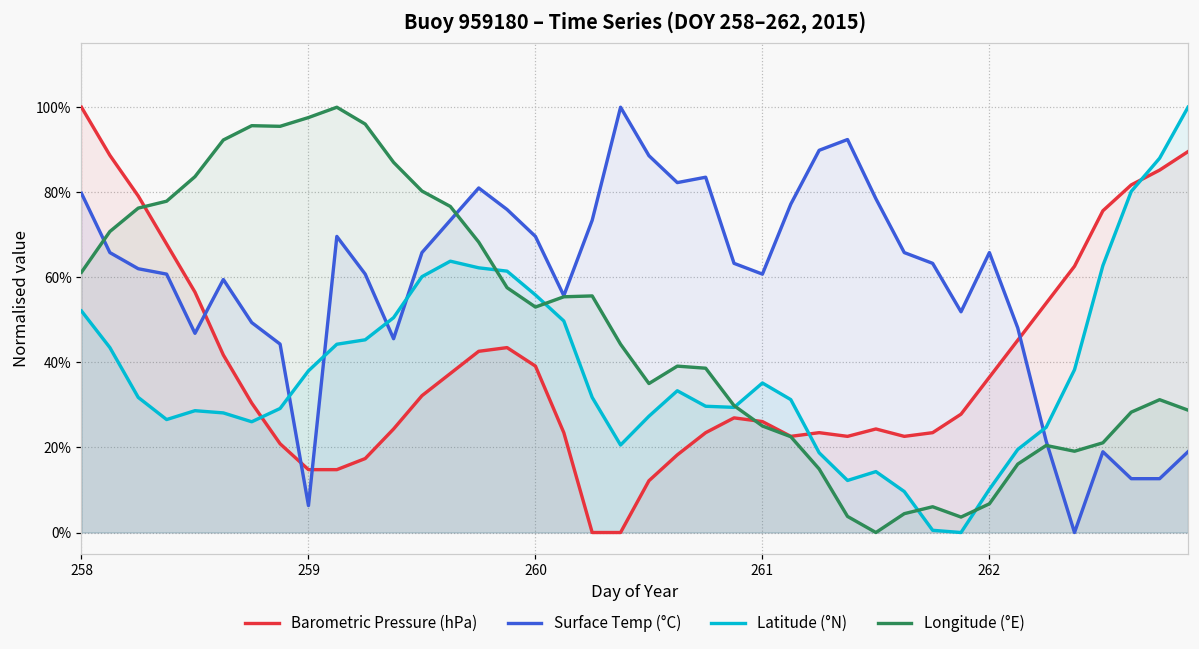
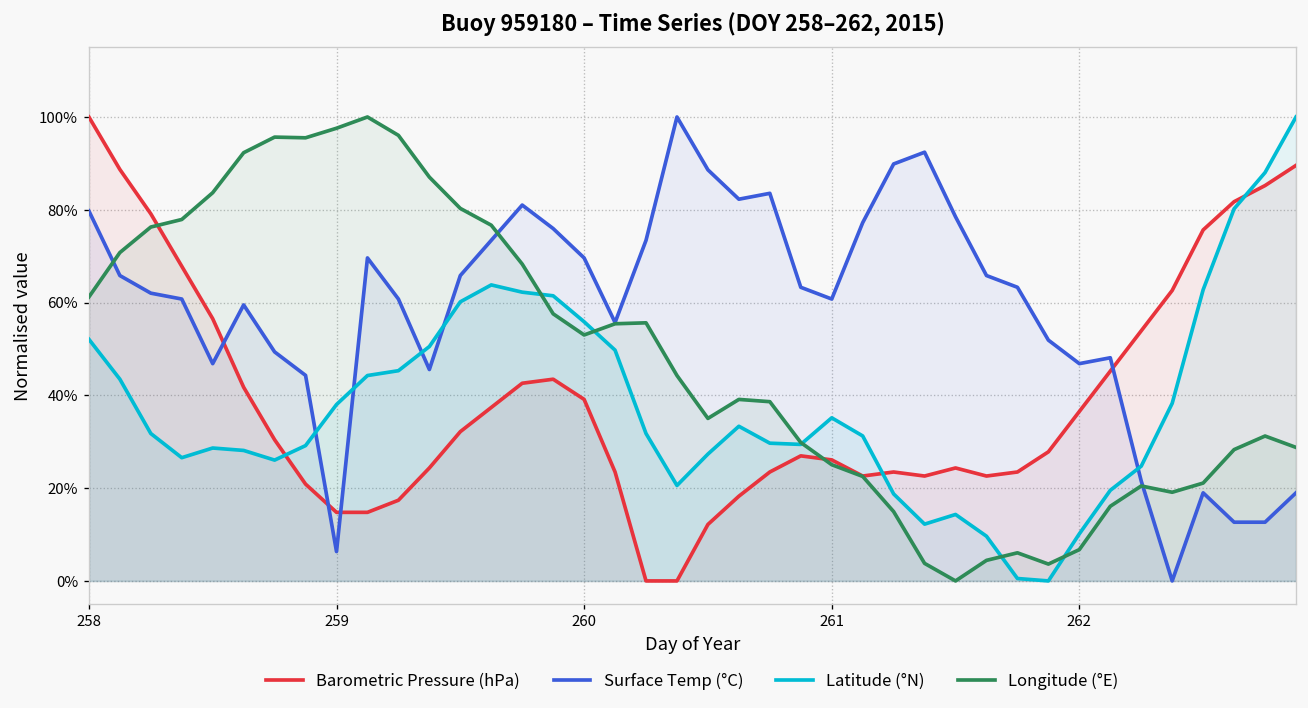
Surface Temp (°C), 262: 66% -> 47%
